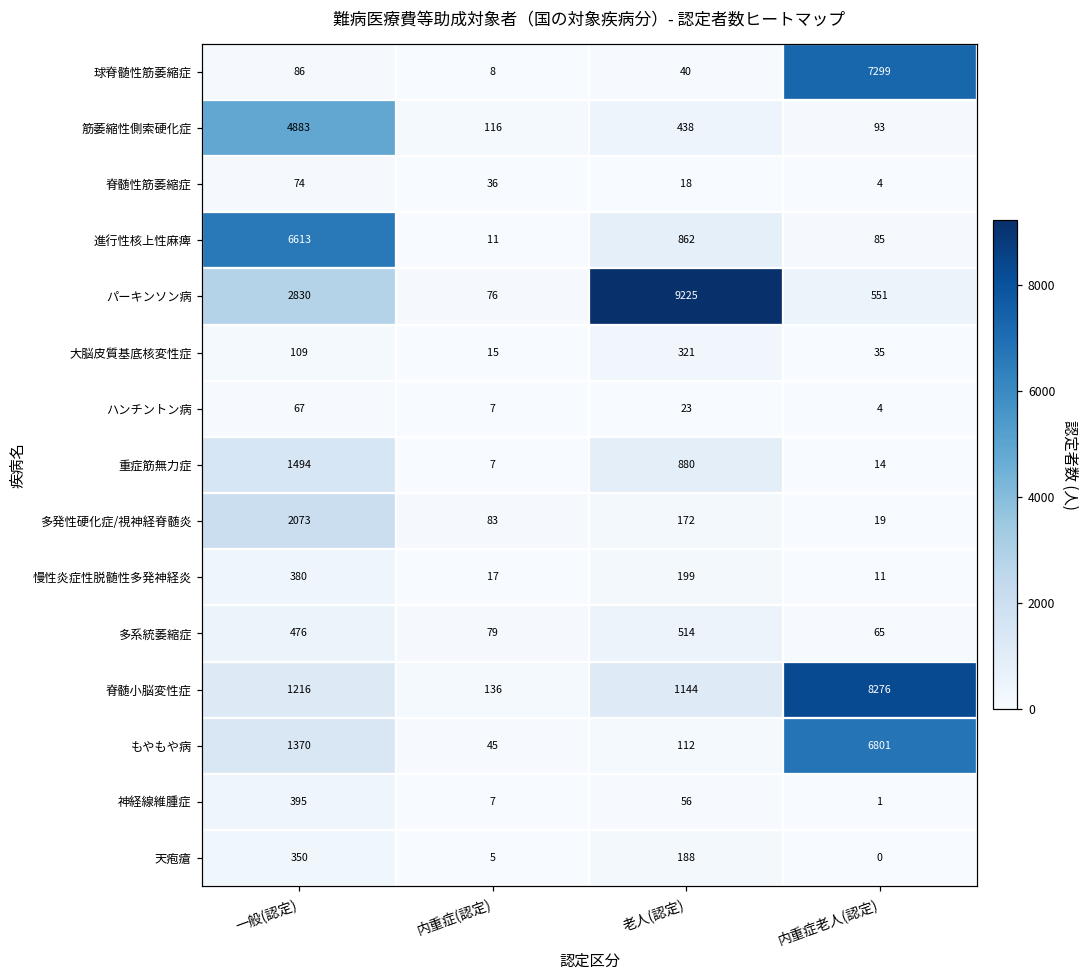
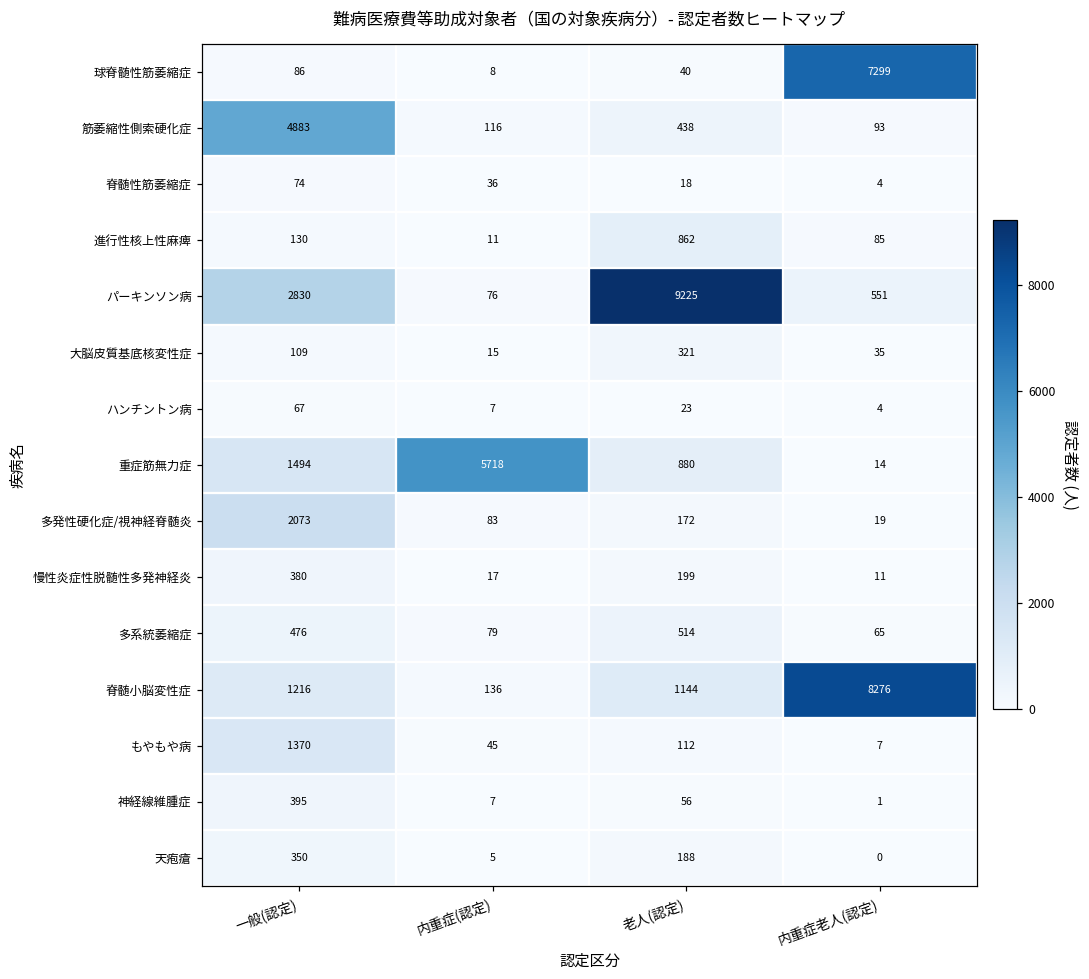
進行性核上性麻痺, 一般(認定): 6613 -> 130
重症筋無力症, 内重症(認定): 7 -> 5718
もやもや病, 内重症老人(認定): 6801 -> 7
